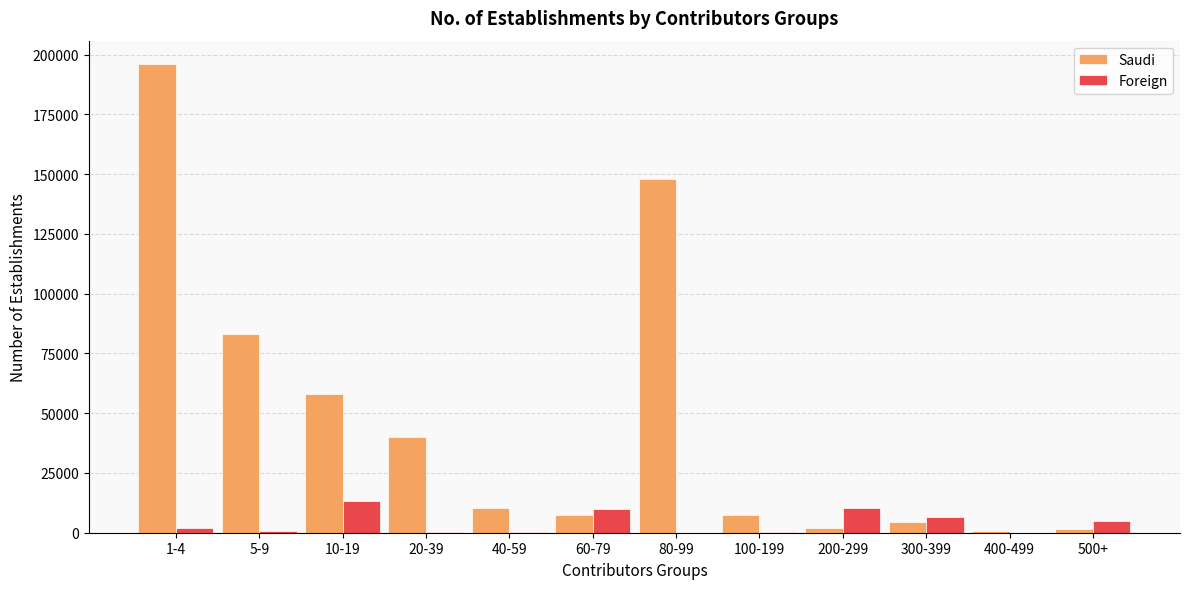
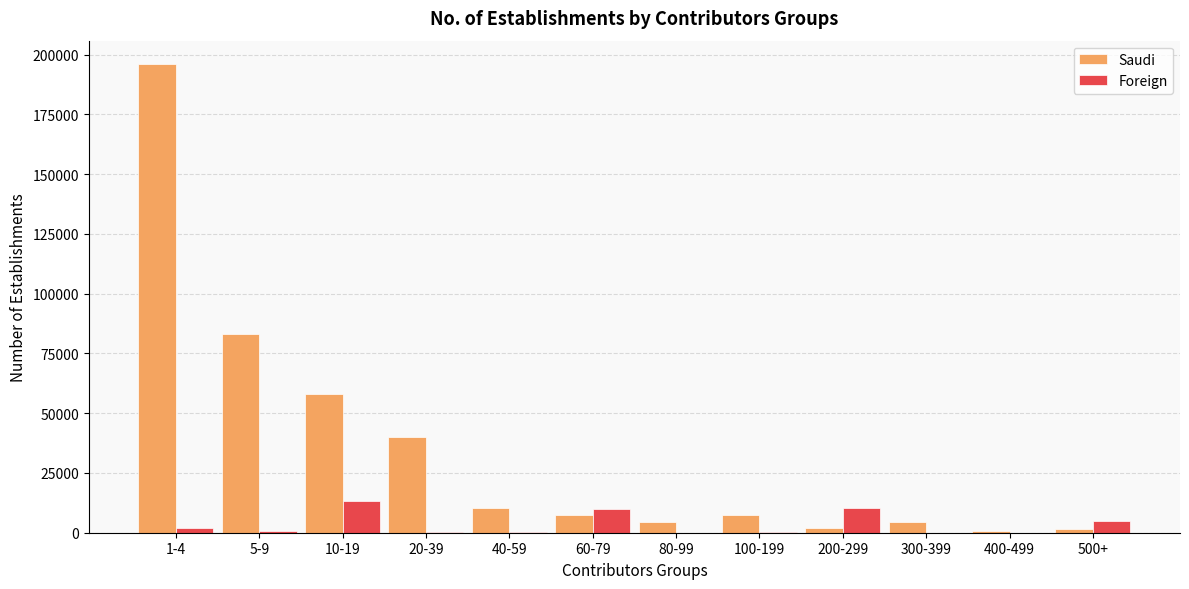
Saudi, 80-99: 148000 -> 4000
Foreign, 300-399: 7000 -> 0
